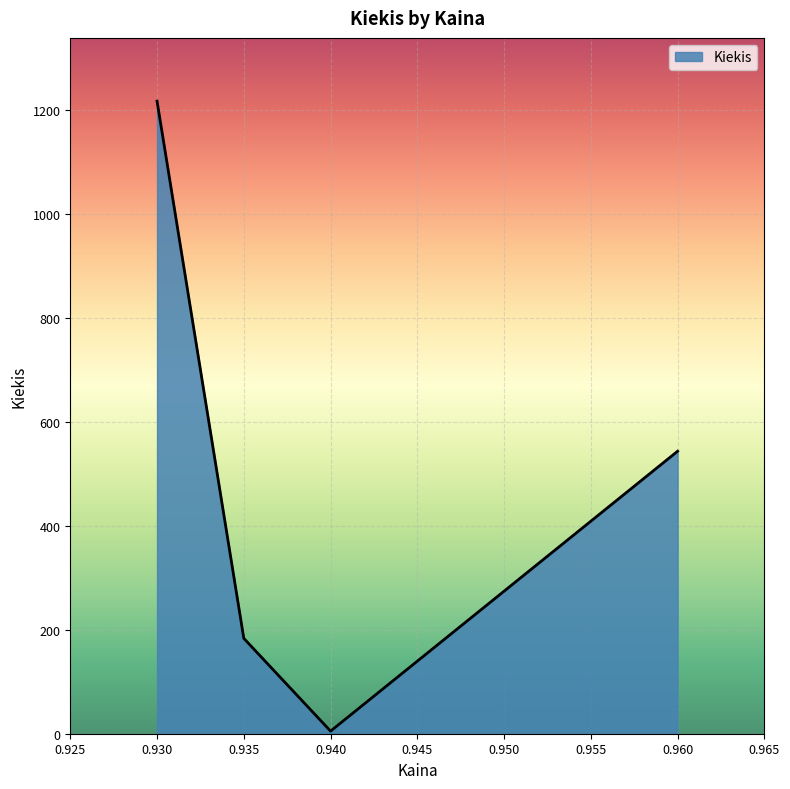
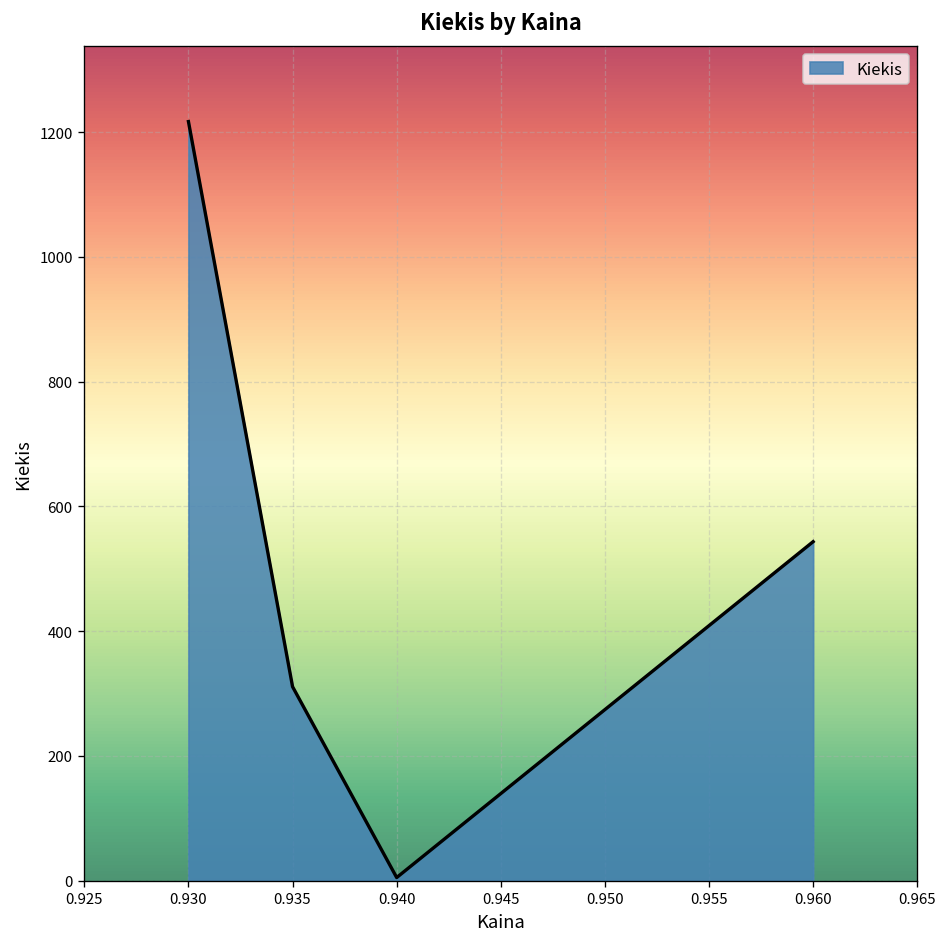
0.935: 180 -> 310
